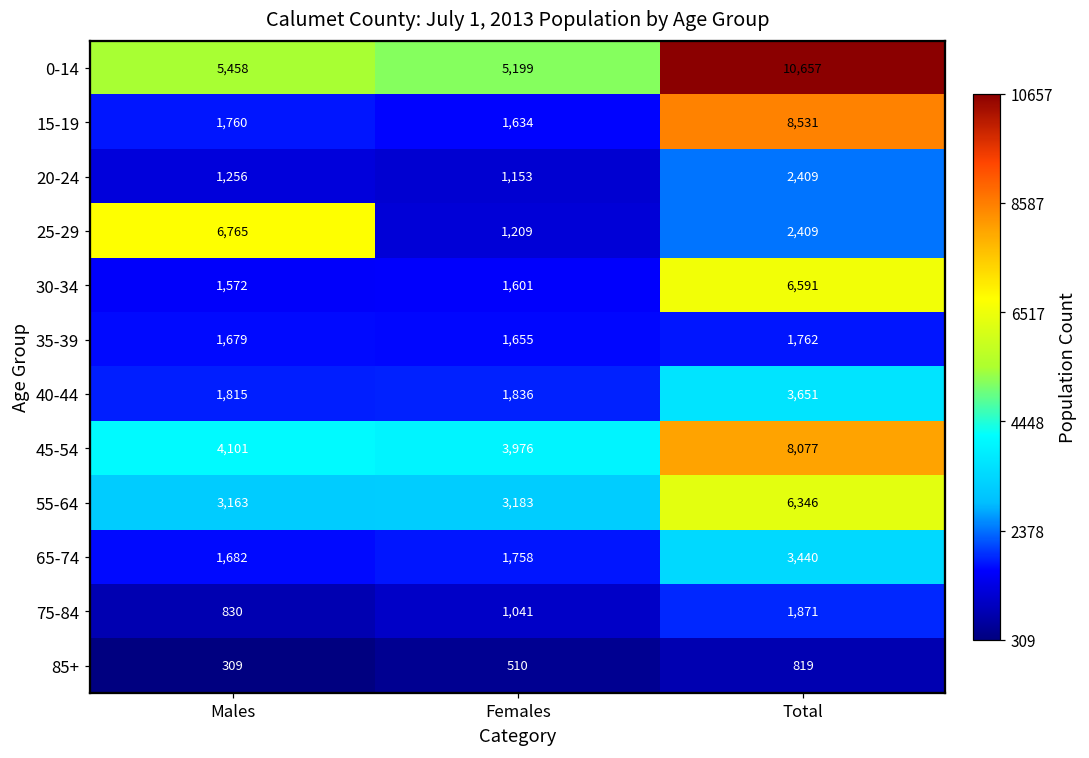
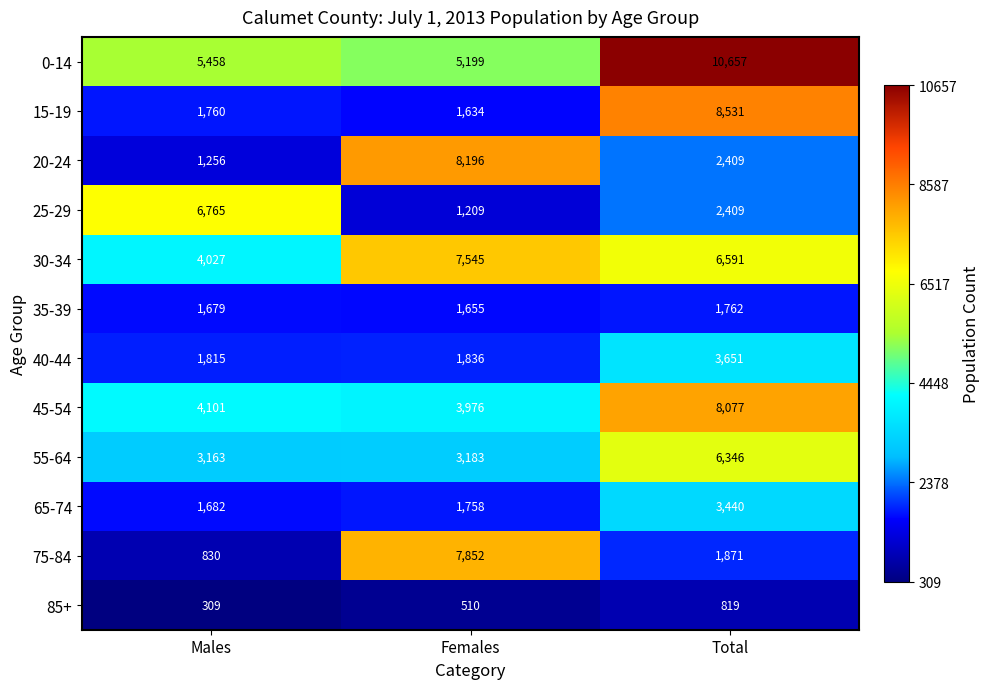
20-24, Females: 1,153 -> 8,196
30-34, Males: 1,572 -> 4,027
30-34, Females: 1,601 -> 7,545
75-84, Females: 1,041 -> 7,852
